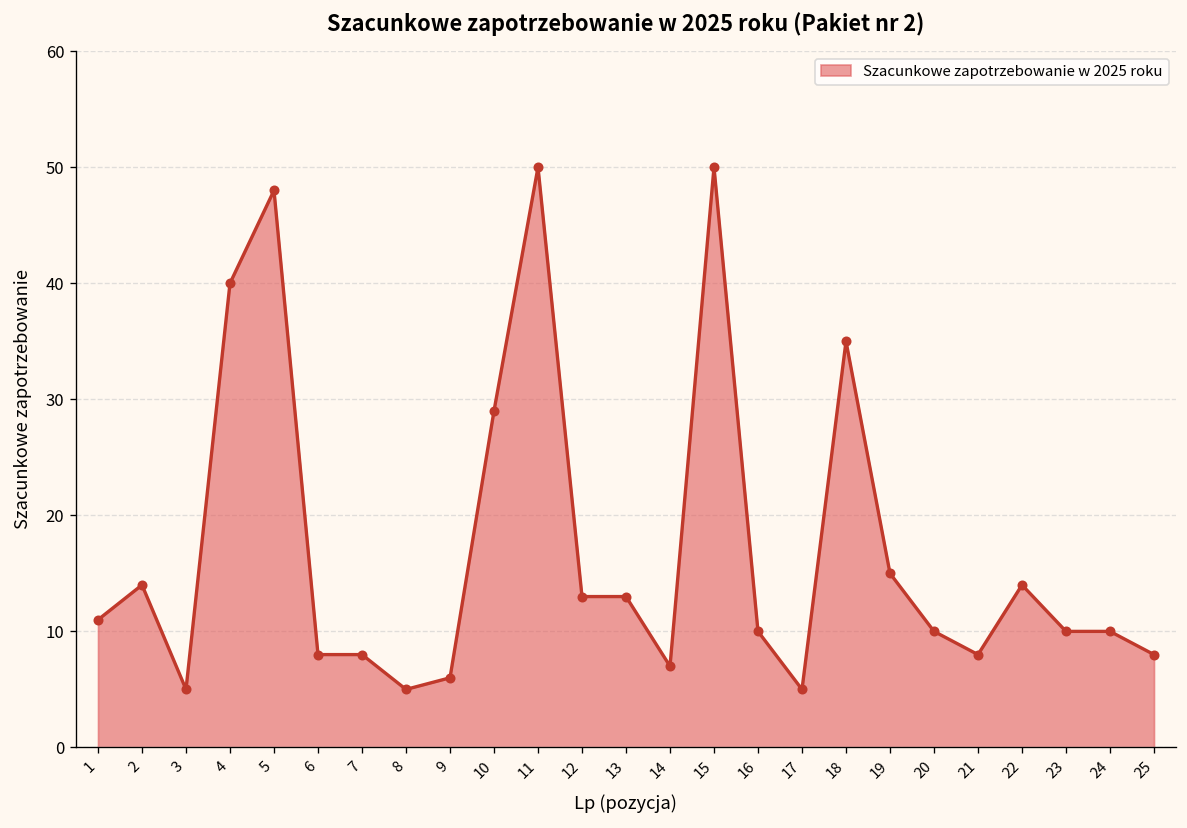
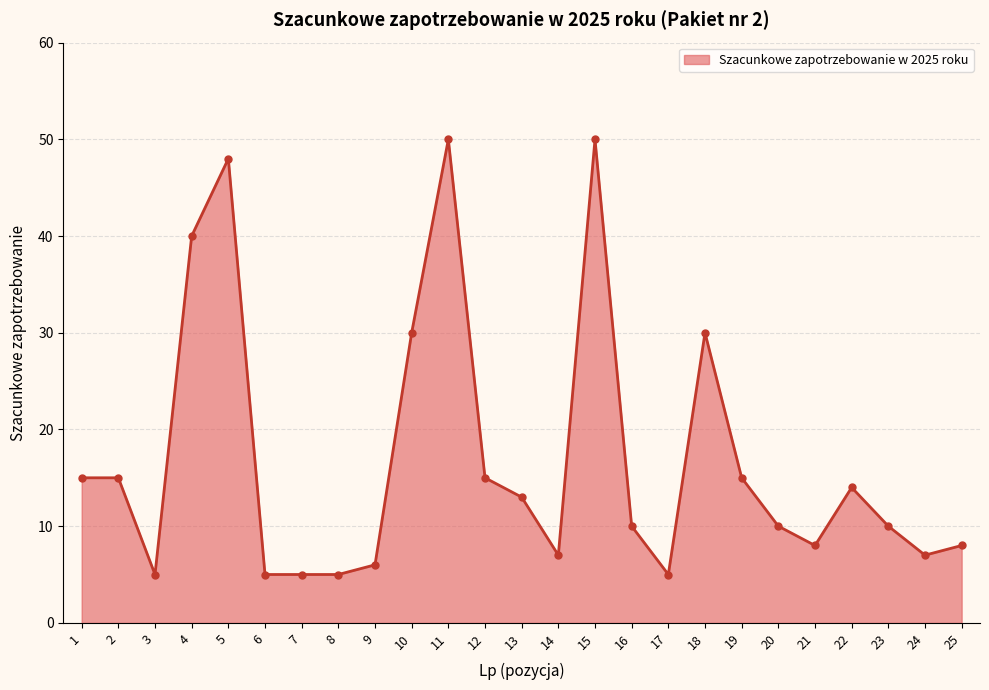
Szacunkowe zapotrzebowanie w 2025 roku, 1: 11 -> 15
Szacunkowe zapotrzebowanie w 2025 roku, 2: 14 -> 15
Szacunkowe zapotrzebowanie w 2025 roku, 6: 8 -> 5
Szacunkowe zapotrzebowanie w 2025 roku, 7: 8 -> 5
Szacunkowe zapotrzebowanie w 2025 roku, 10: 29 -> 30
Szacunkowe zapotrzebowanie w 2025 roku, 12: 13 -> 15
Szacunkowe zapotrzebowanie w 2025 roku, 18: 35 -> 30
Szacunkowe zapotrzebowanie w 2025 roku, 24: 10 -> 7
